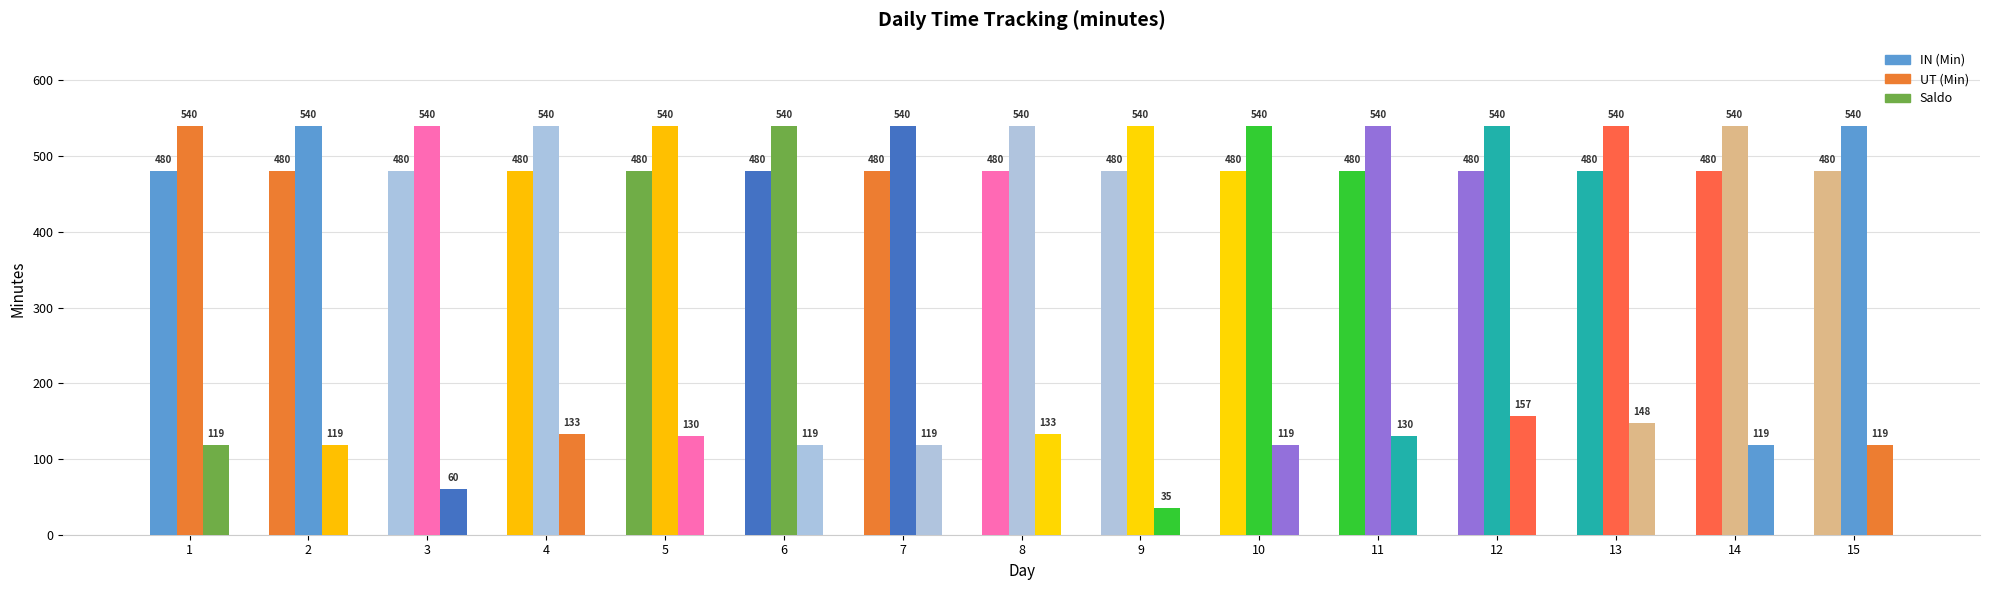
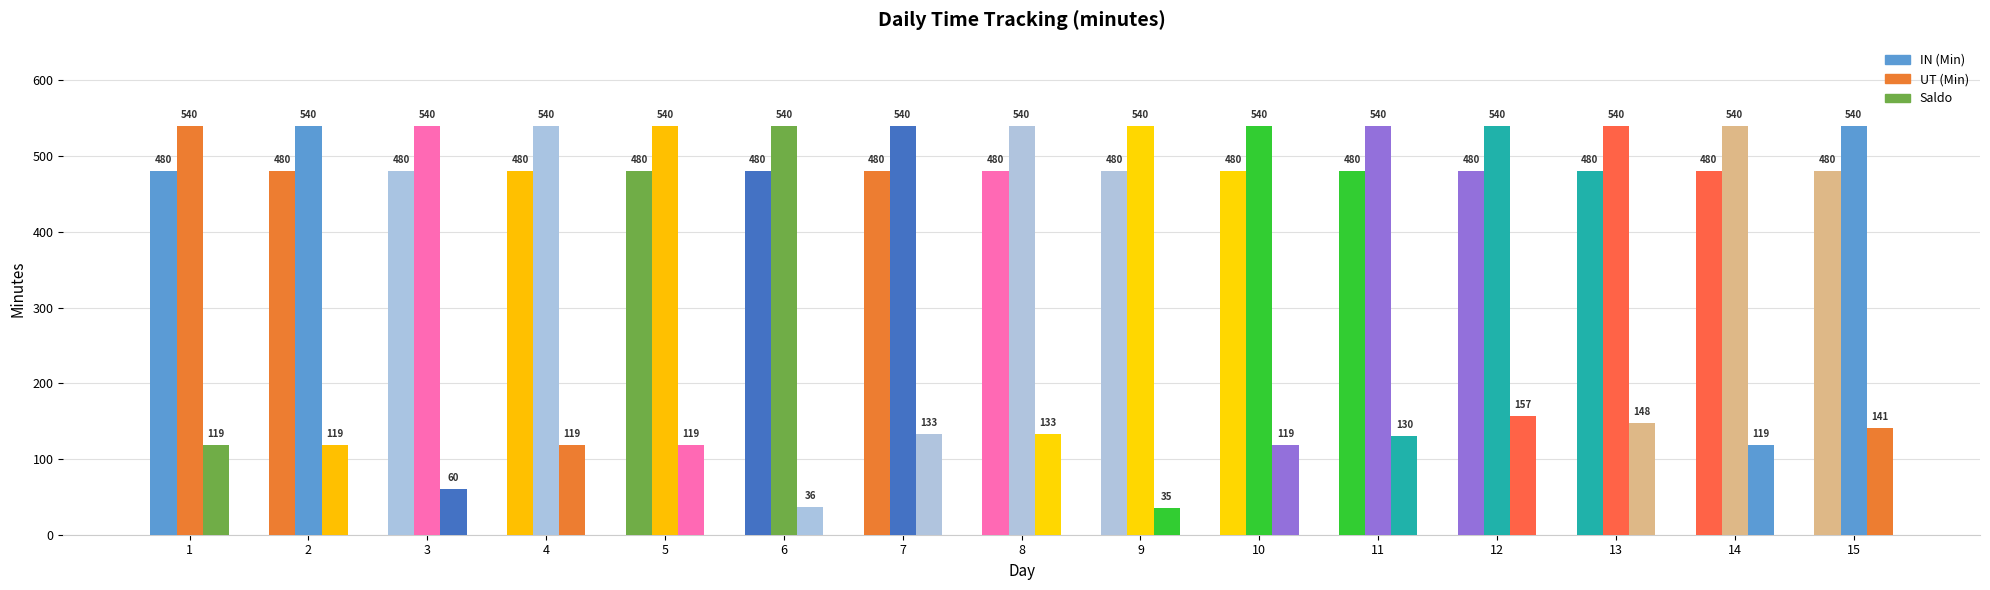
Saldo, 4: 133 -> 119
Saldo, 5: 130 -> 119
Saldo, 6: 119 -> 36
Saldo, 7: 119 -> 133
Saldo, 15: 119 -> 141
